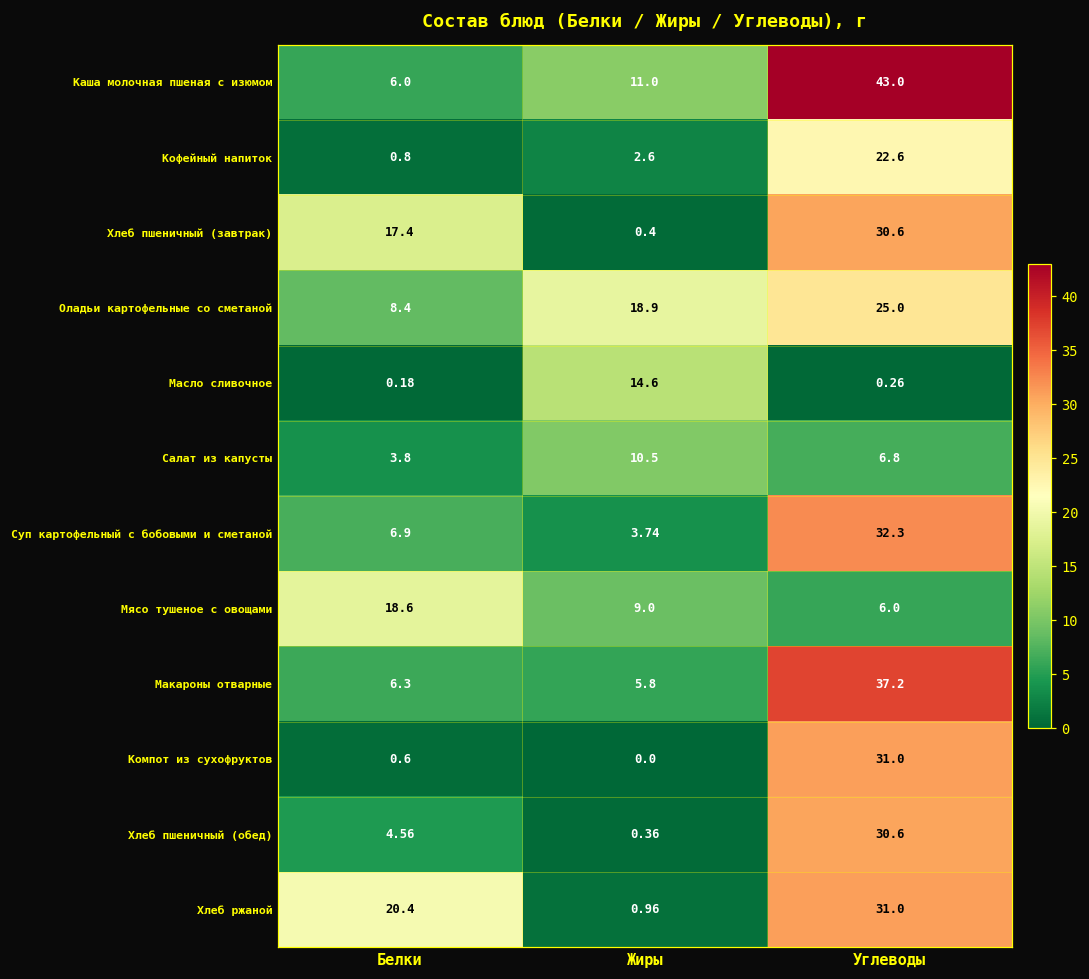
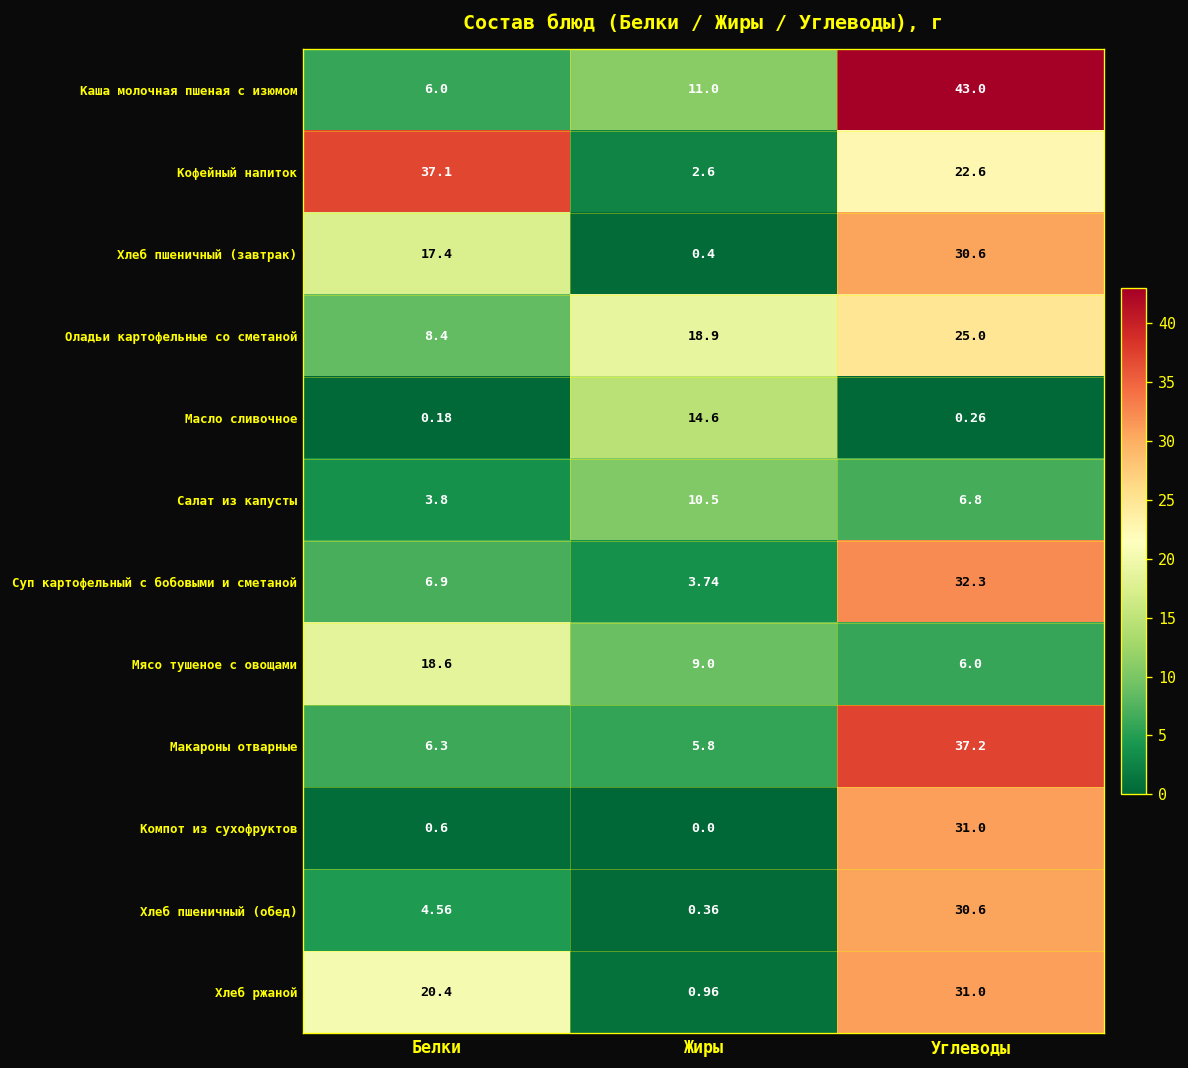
Кофейный напиток, Белки: 0.8 -> 37.1
